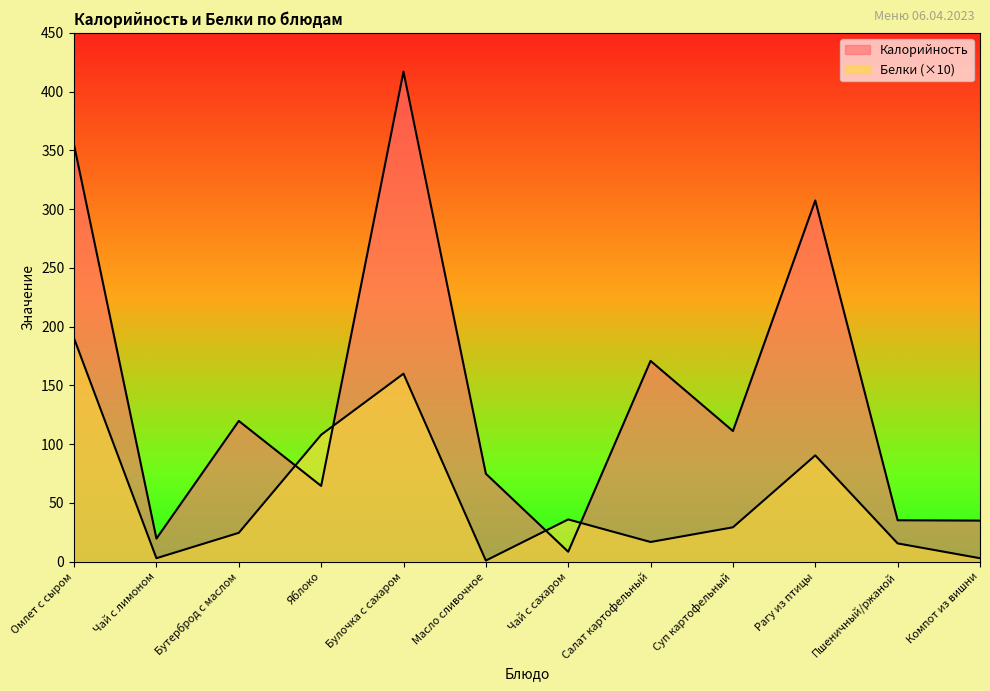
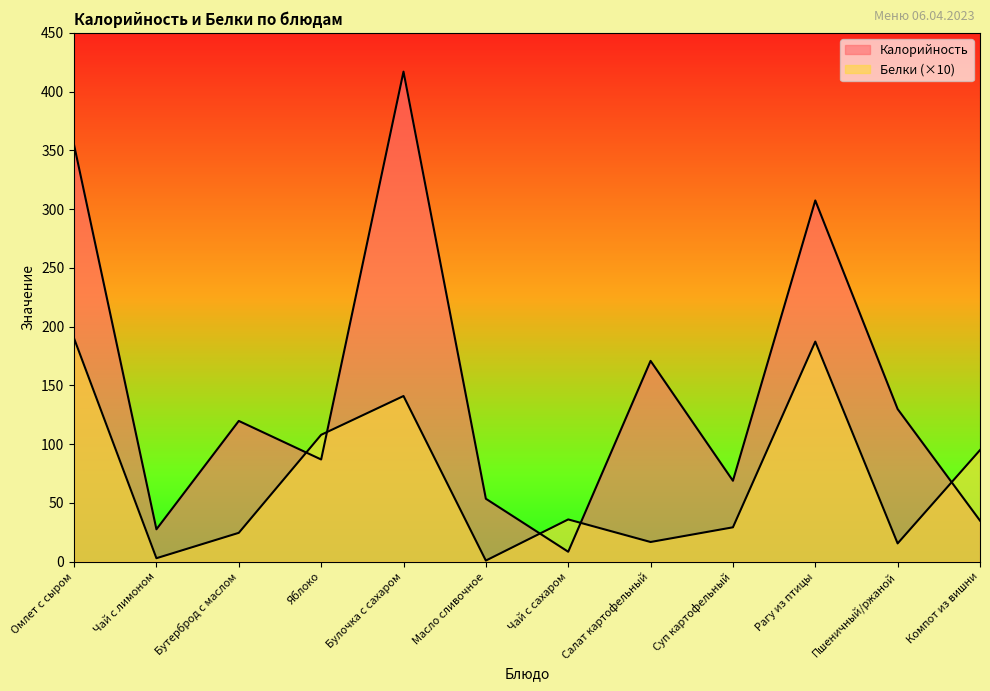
Калорийность, Чай с лимоном: 20 -> 28
Калорийность, Яблоко: 65 -> 87
Белки (×10), Булочка с сахаром: 160 -> 141
Калорийность, Масло сливочное: 75 -> 54
Калорийность, Суп картофельный: 111 -> 69
Белки (×10), Рагу из птицы: 90 -> 187
Калорийность, Пшеничный/ржаной: 35 -> 130
Белки (×10), Компот из вишни: 3 -> 95
